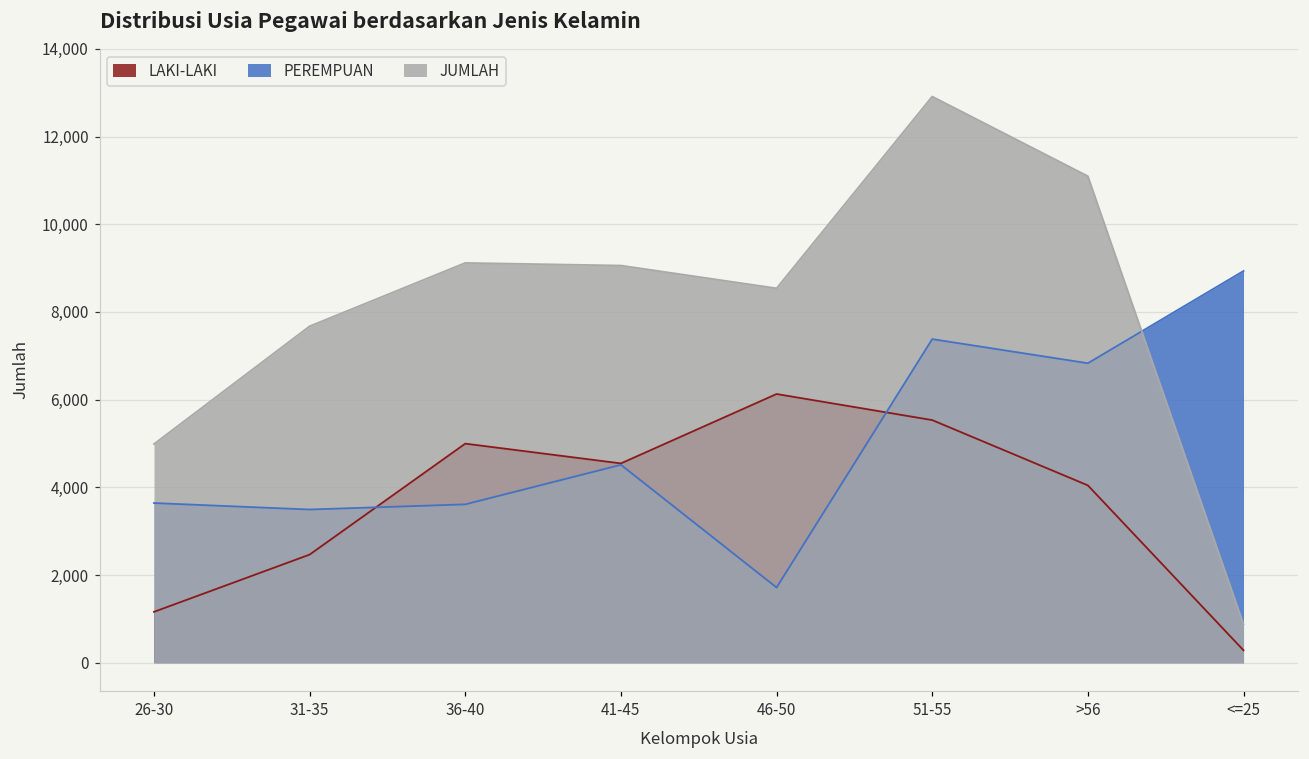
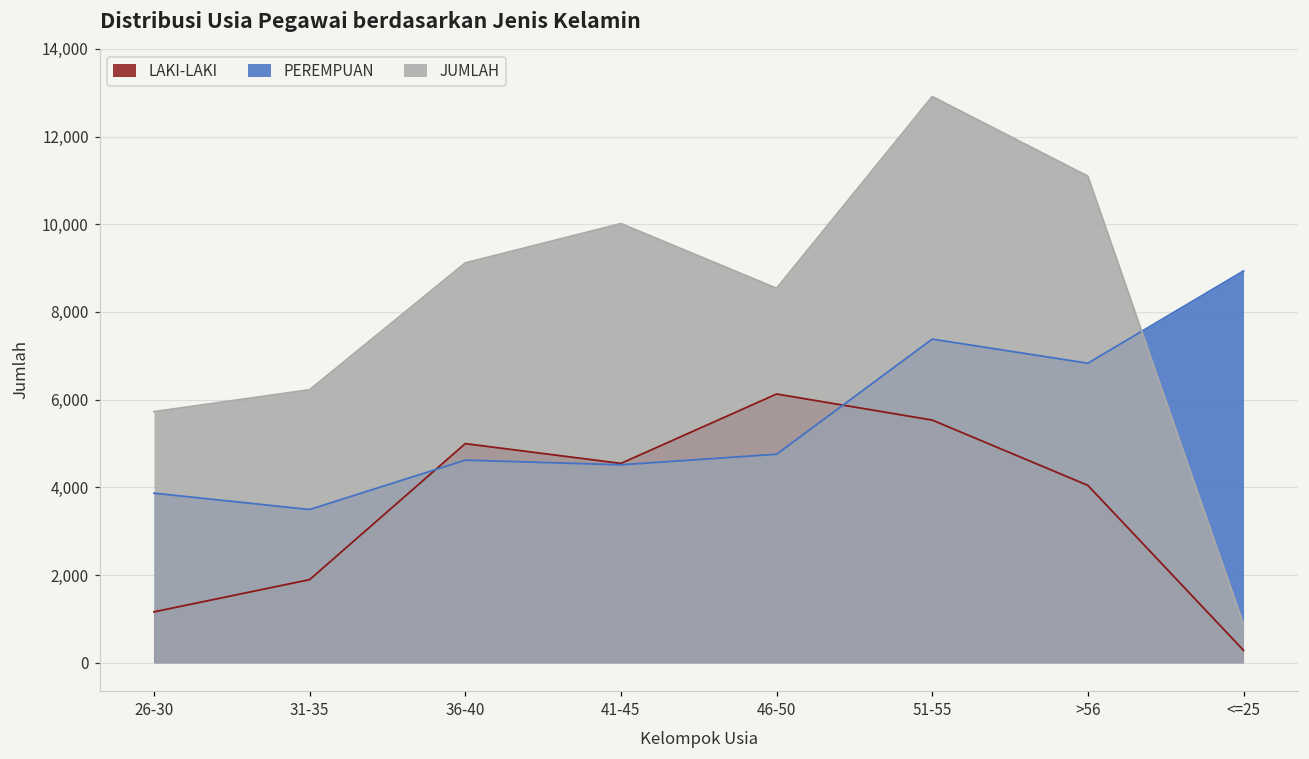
PEREMPUAN, 26-30: 3,600 -> 3,900
JUMLAH, 26-30: 5,000 -> 5,700
LAKI-LAKI, 31-35: 2,500 -> 1,900
JUMLAH, 31-35: 7,700 -> 6,200
PEREMPUAN, 36-40: 3,600 -> 4,600
JUMLAH, 41-45: 9,100 -> 10,000
PEREMPUAN, 46-50: 1,700 -> 4,800
